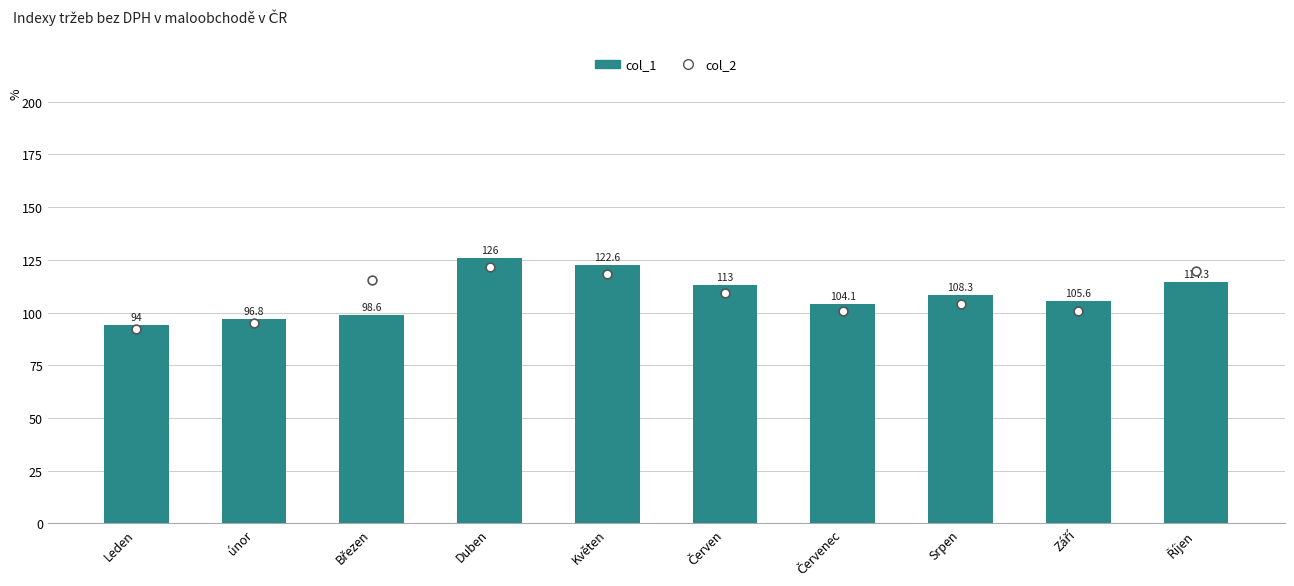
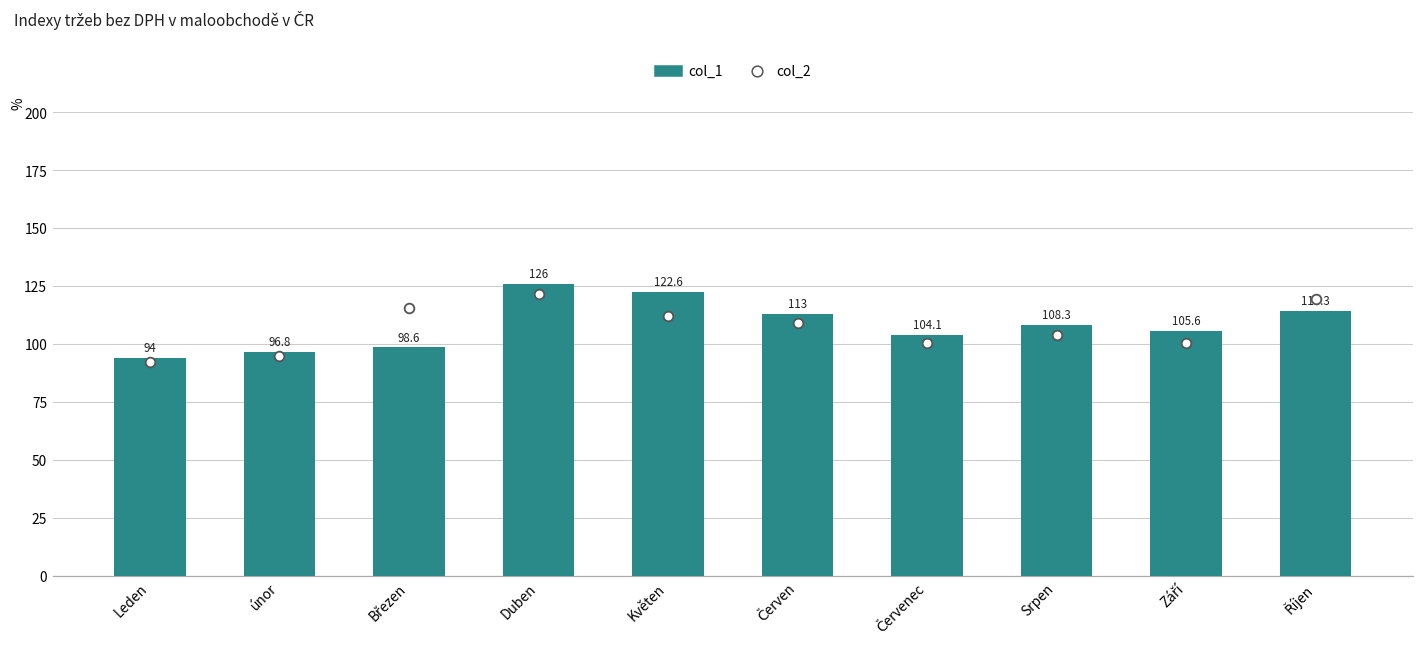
col_2, Květen: 119 -> 112
